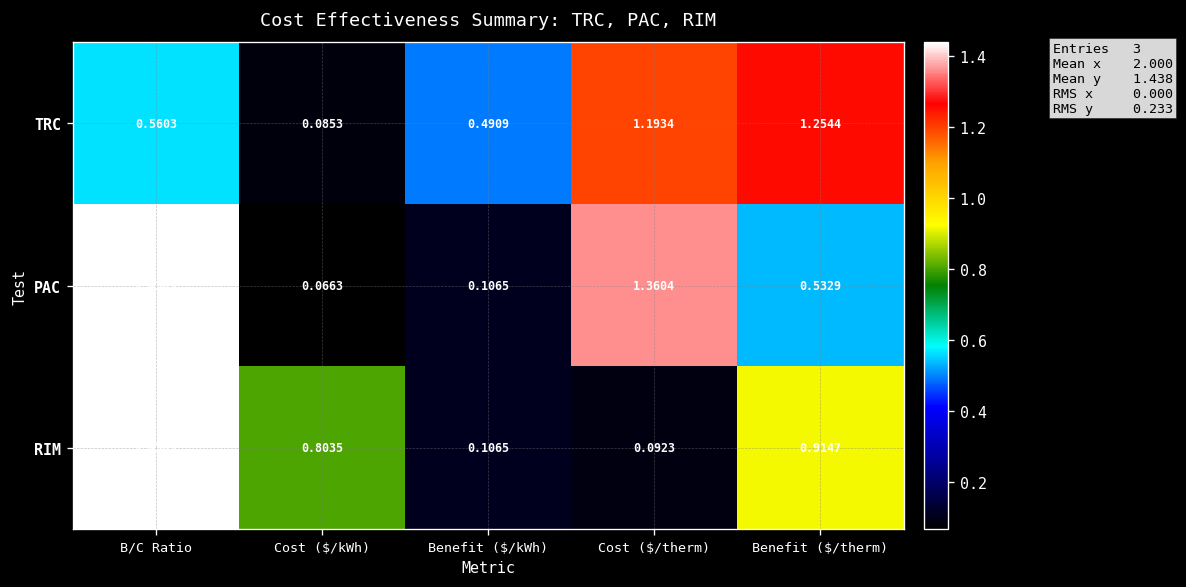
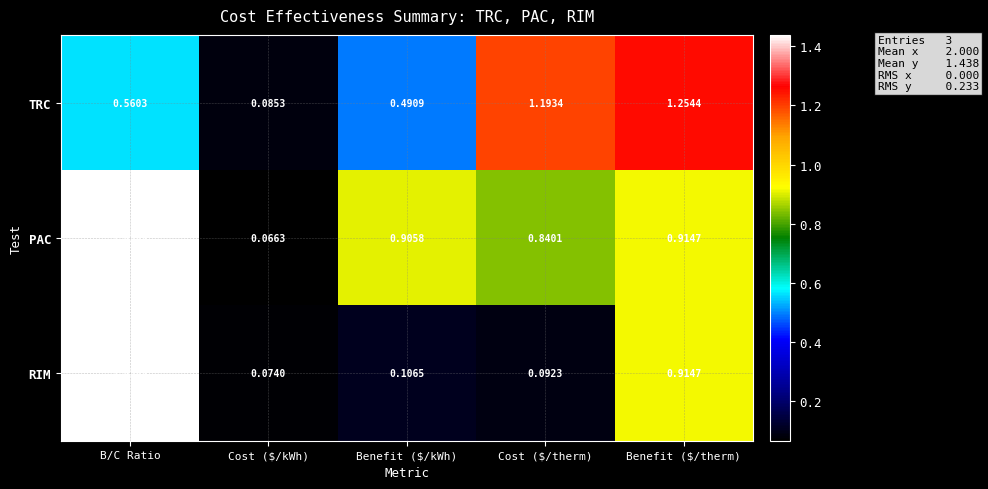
PAC, Benefit ($/kWh): 0.1065 -> 0.9058
PAC, Cost ($/therm): 1.3604 -> 0.8401
PAC, Benefit ($/therm): 0.5329 -> 0.9147
RIM, Cost ($/kWh): 0.8035 -> 0.0740
